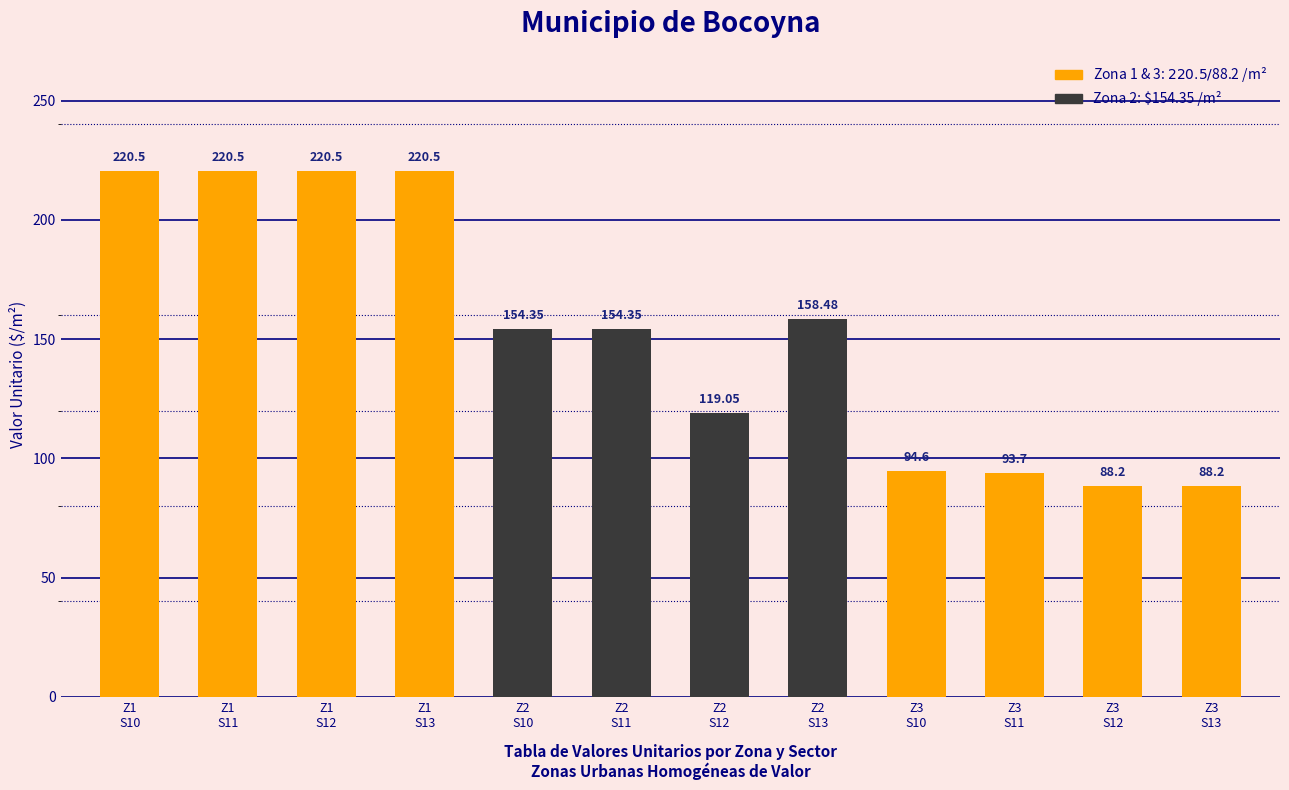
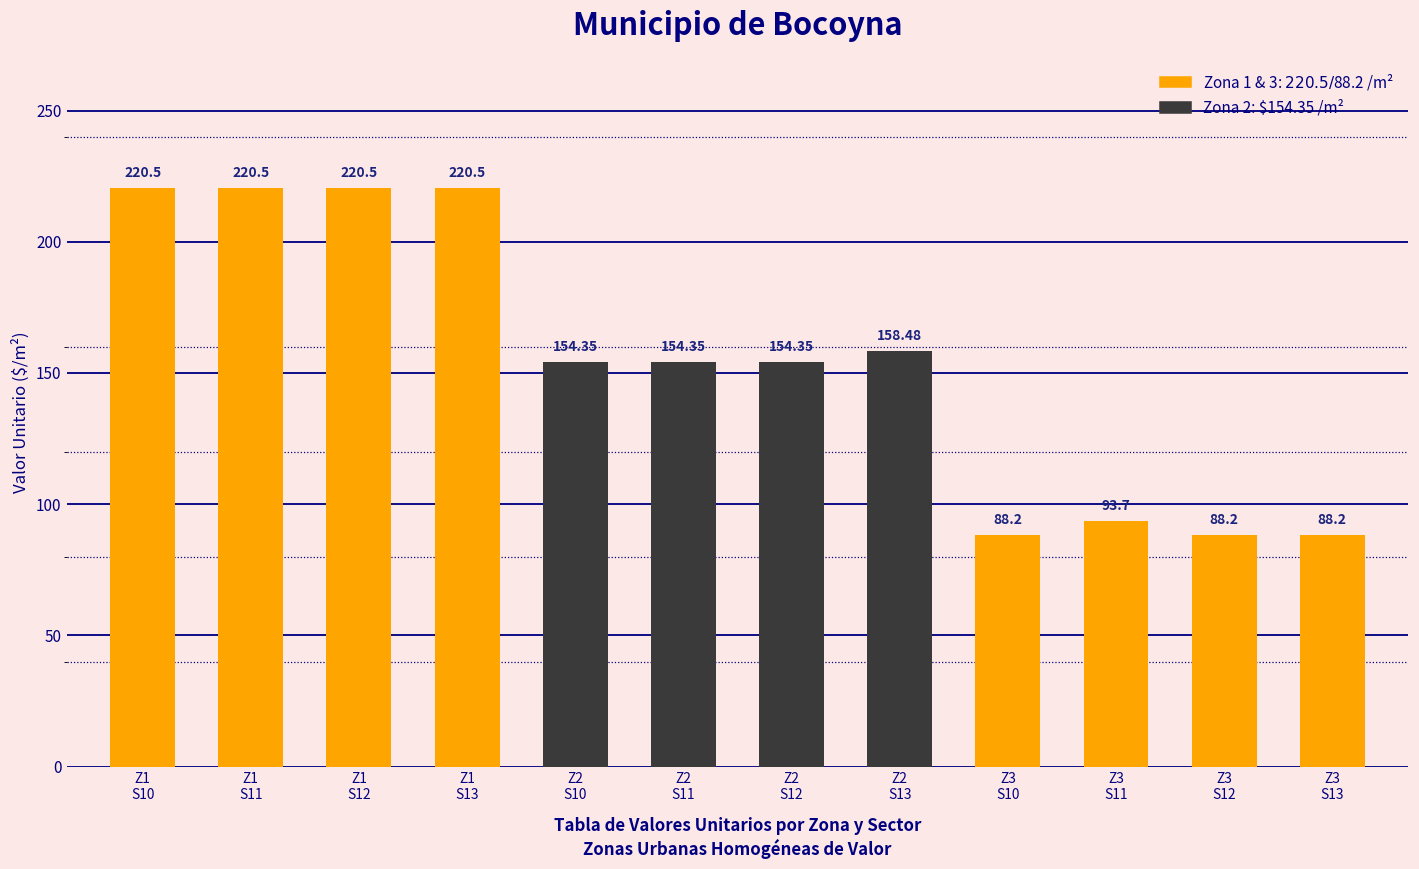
Z2 S12: 119.05 -> 154.35
Z3 S10: 94.6 -> 88.2
